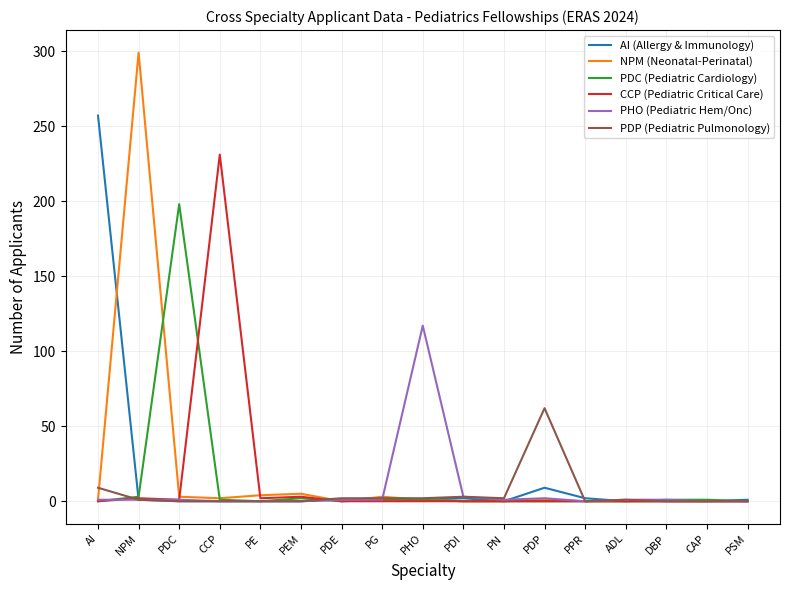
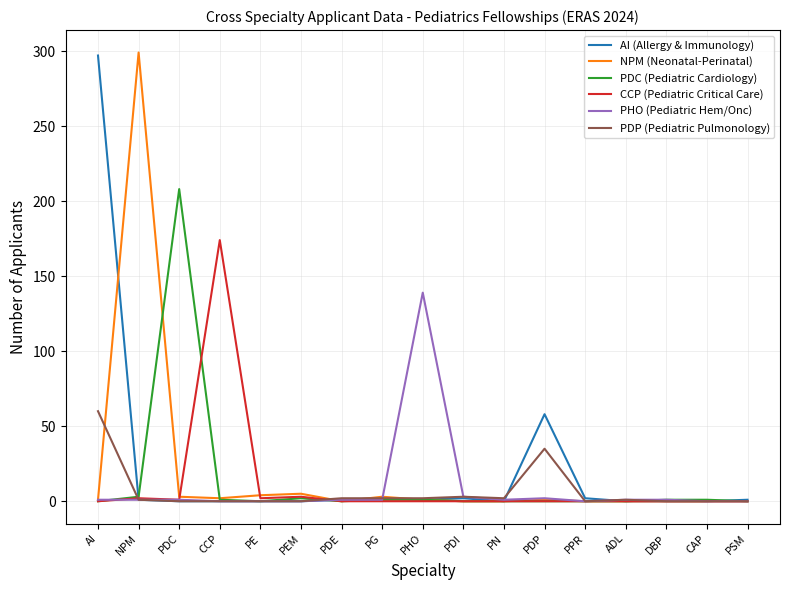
AI (Allergy & Immunology), AI: 257 -> 297
PDP (Pediatric Pulmonology), AI: 9 -> 60
PDC (Pediatric Cardiology), PDC: 198 -> 208
CCP (Pediatric Critical Care), CCP: 231 -> 174
PHO (Pediatric Hem/Onc), PHO: 117 -> 139
AI (Allergy & Immunology), PDP: 9 -> 58
PDP (Pediatric Pulmonology), PDP: 62 -> 35
